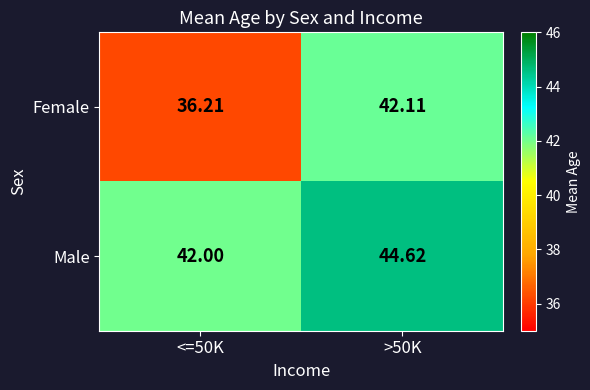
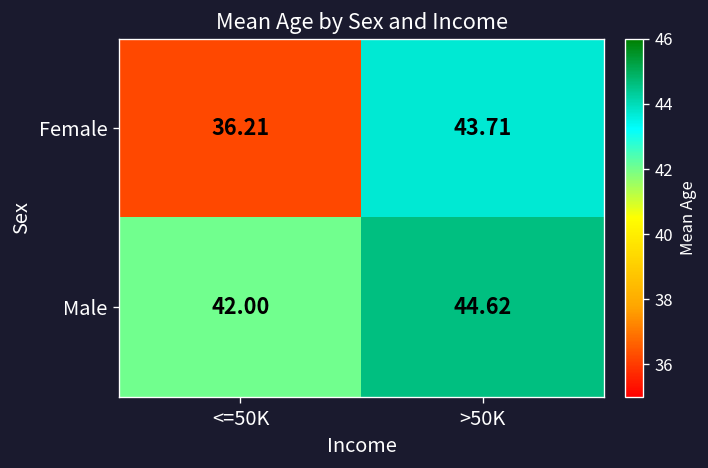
Female, >50K: 42.11 -> 43.71
